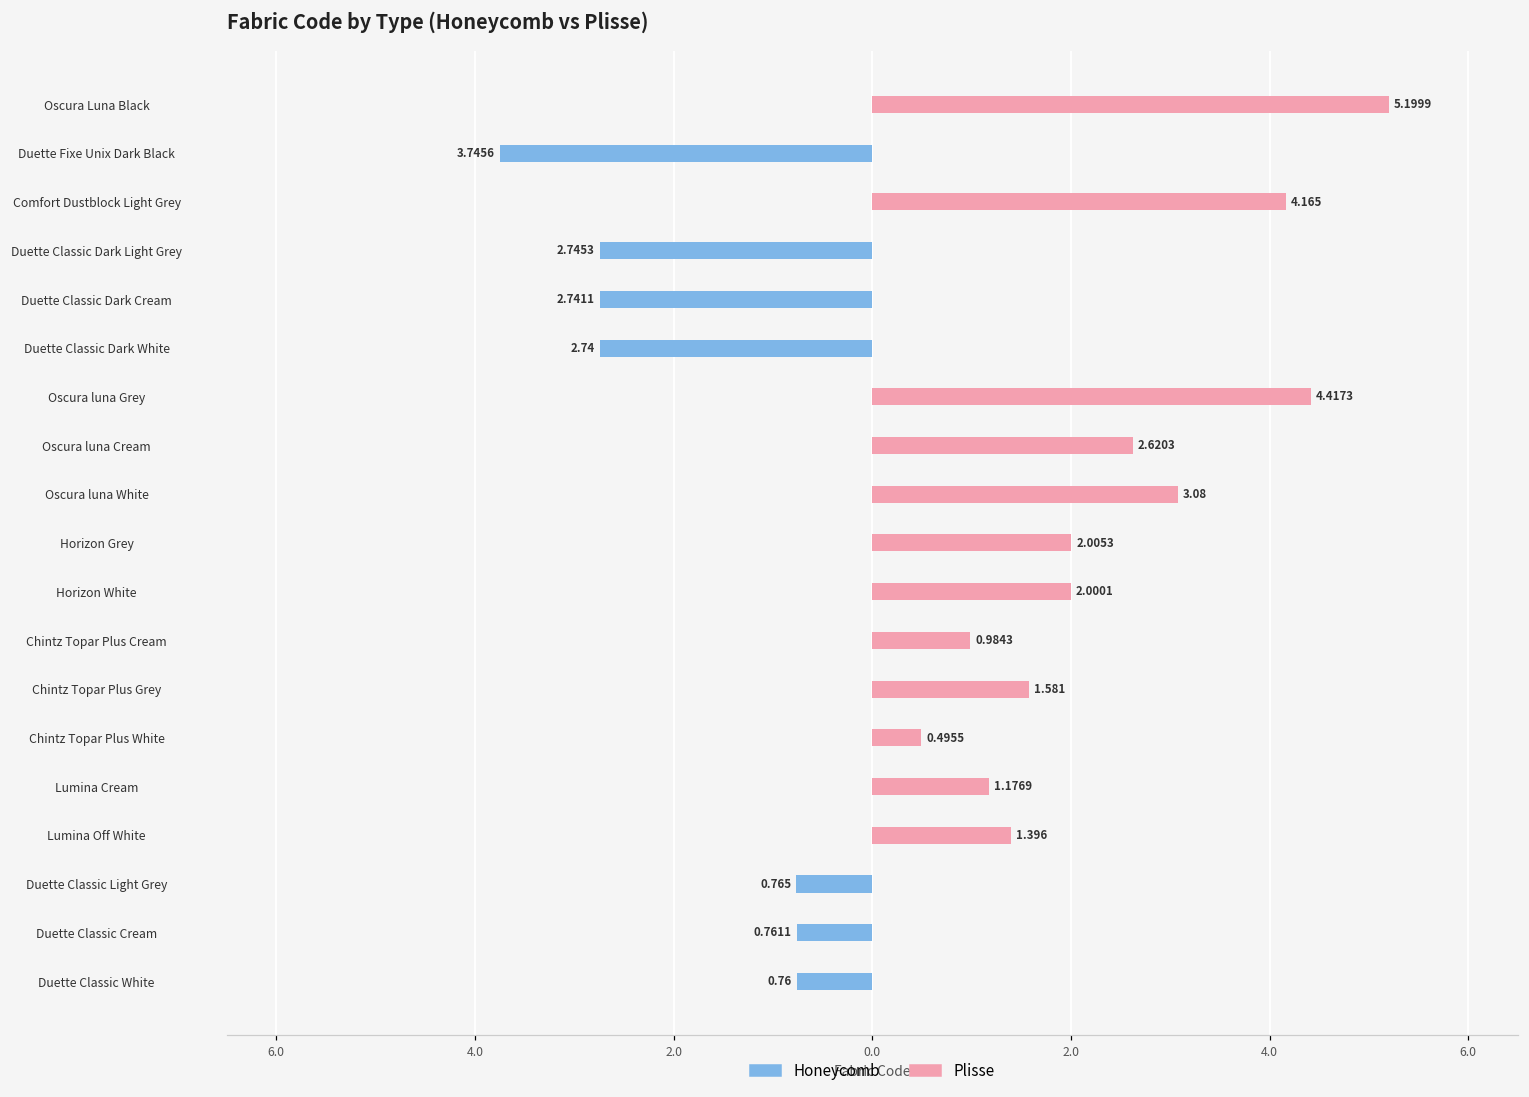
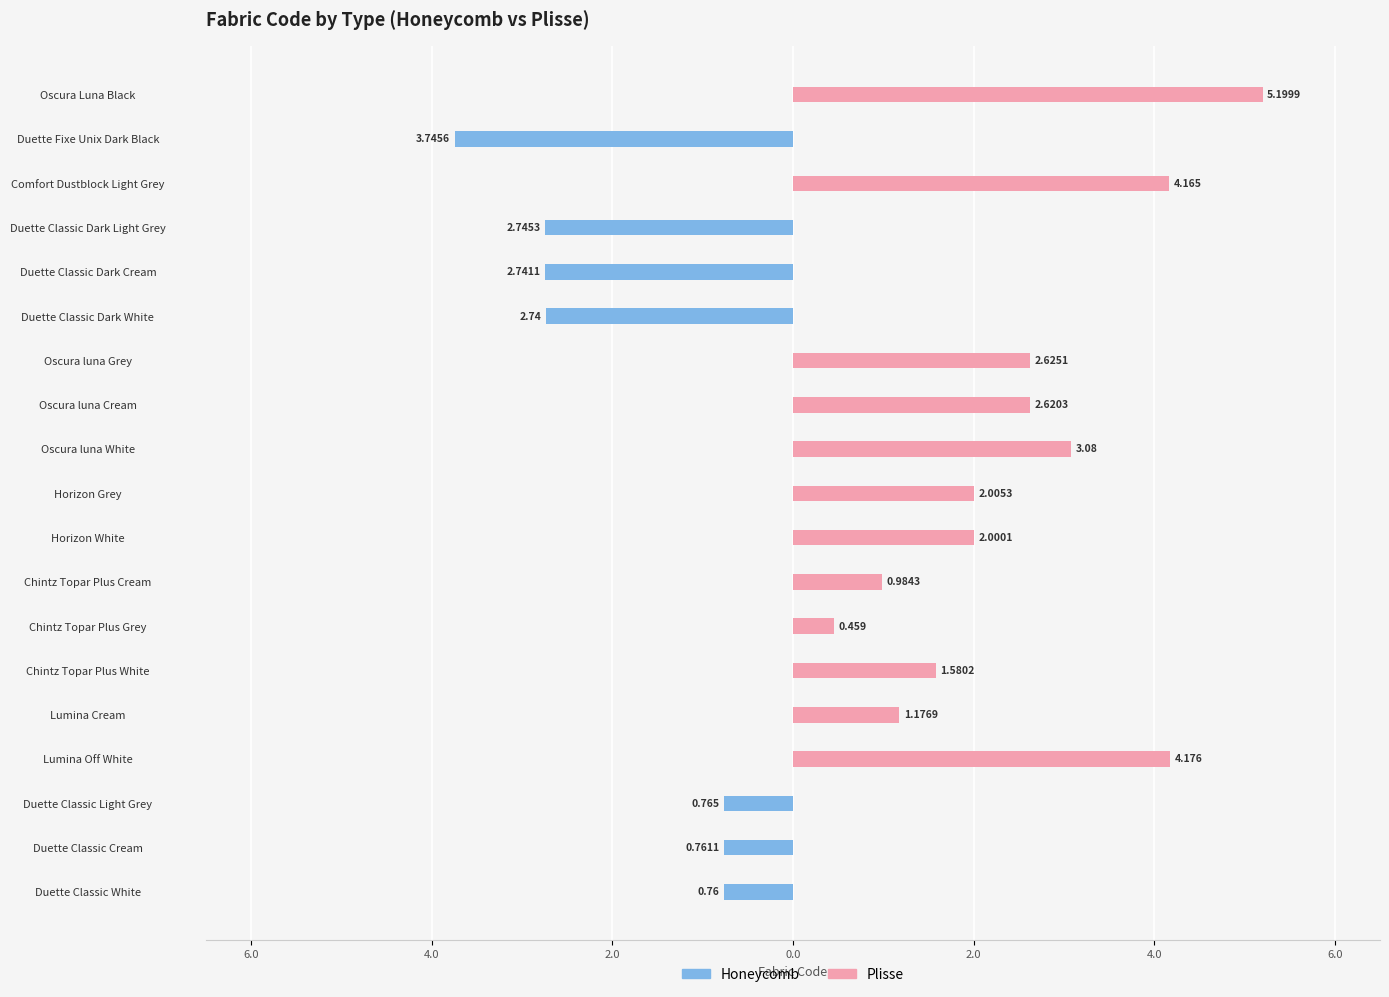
Plisse, Oscura luna Grey: 4.4173 -> 2.6251
Plisse, Chintz Topar Plus Grey: 1.581 -> 0.459
Plisse, Chintz Topar Plus White: 0.4955 -> 1.5802
Plisse, Lumina Off White: 1.396 -> 4.176
